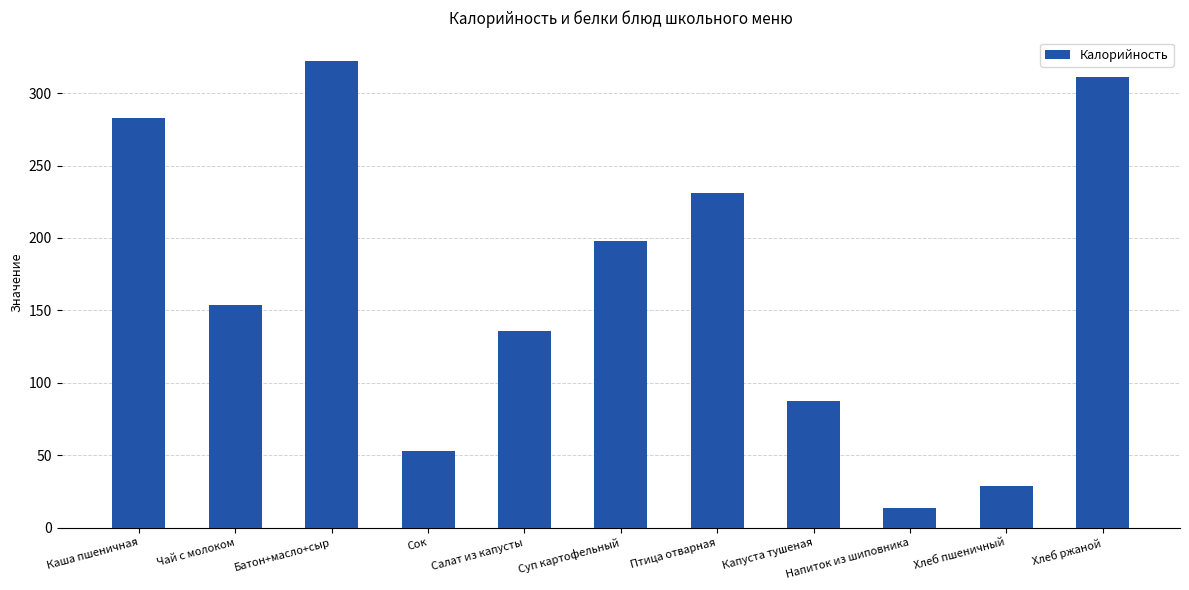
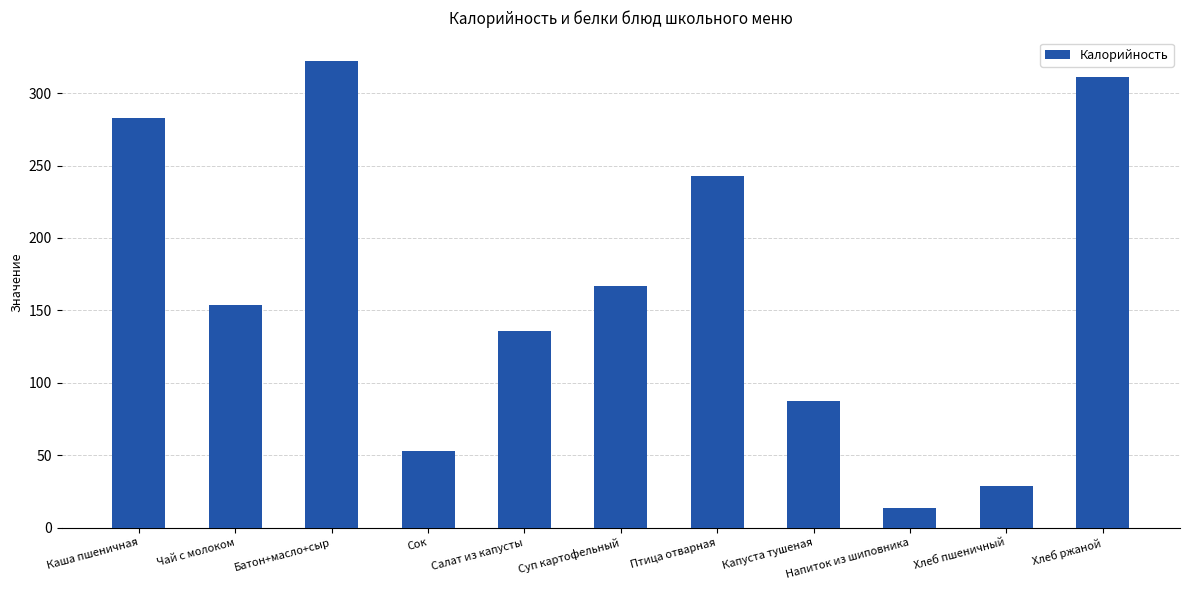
Суп картофельный: 198 -> 167
Птица отварная: 231 -> 243
